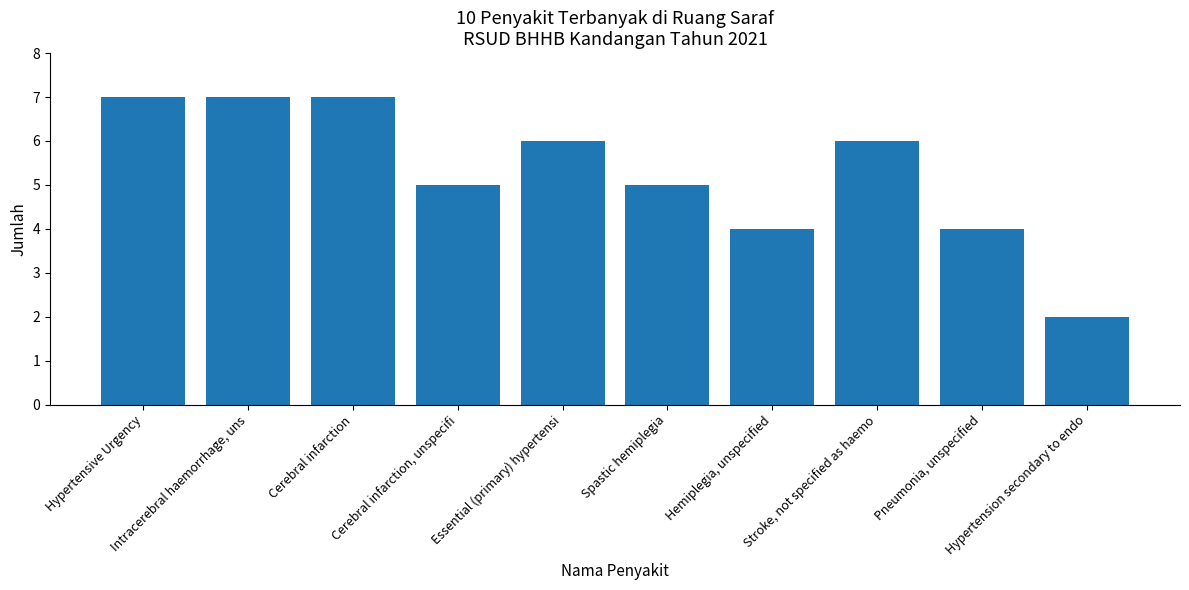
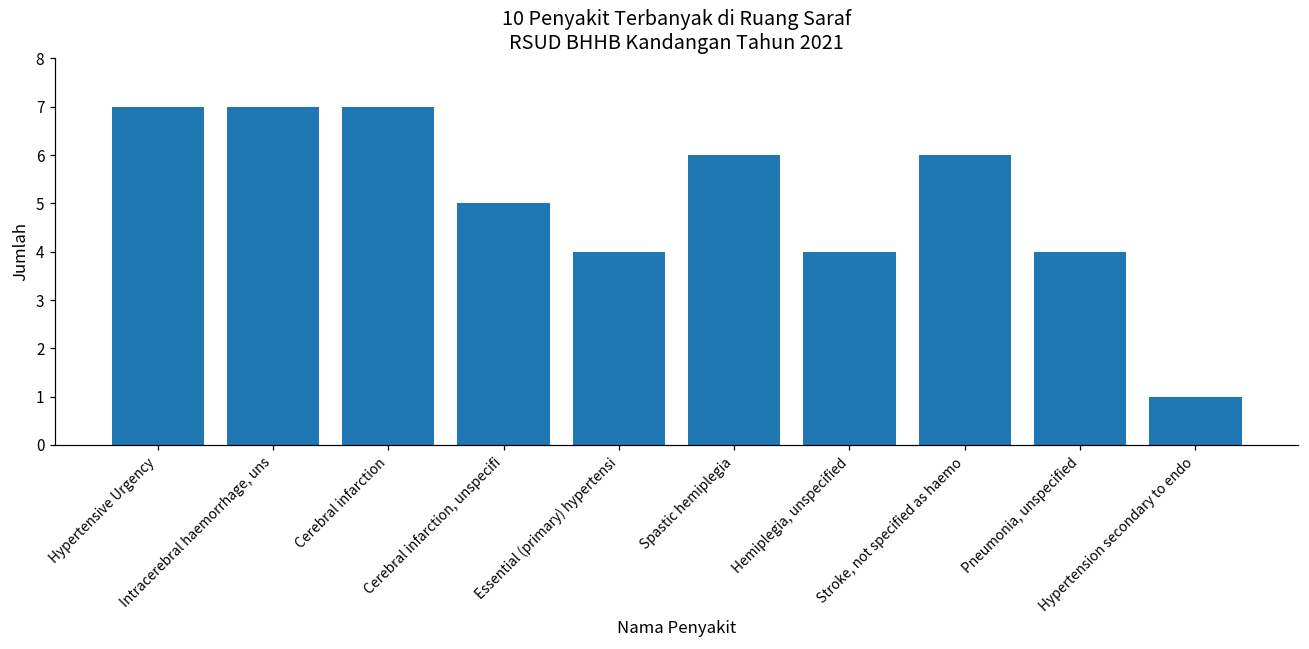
Essential (primary) hypertensi: 6 -> 4
Spastic hemiplegia: 5 -> 6
Hypertension secondary to endo: 2 -> 1
